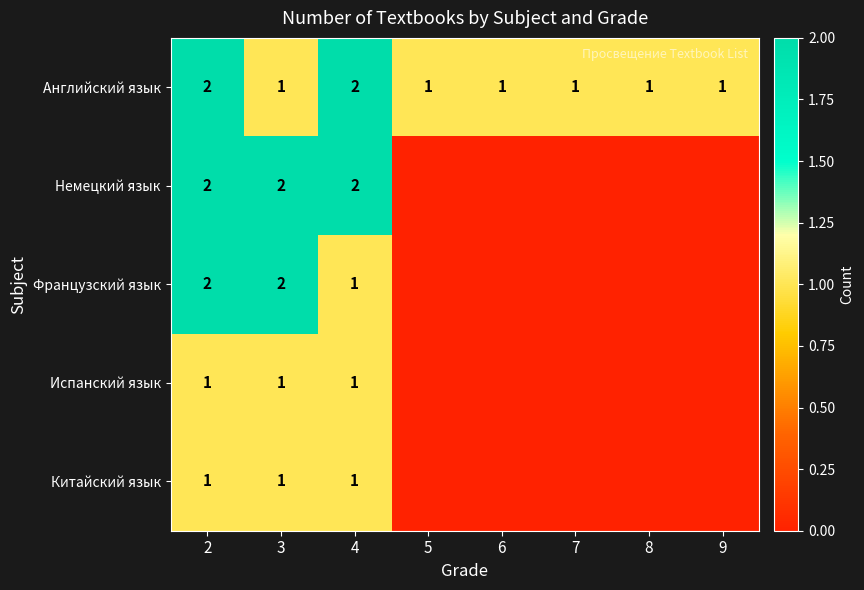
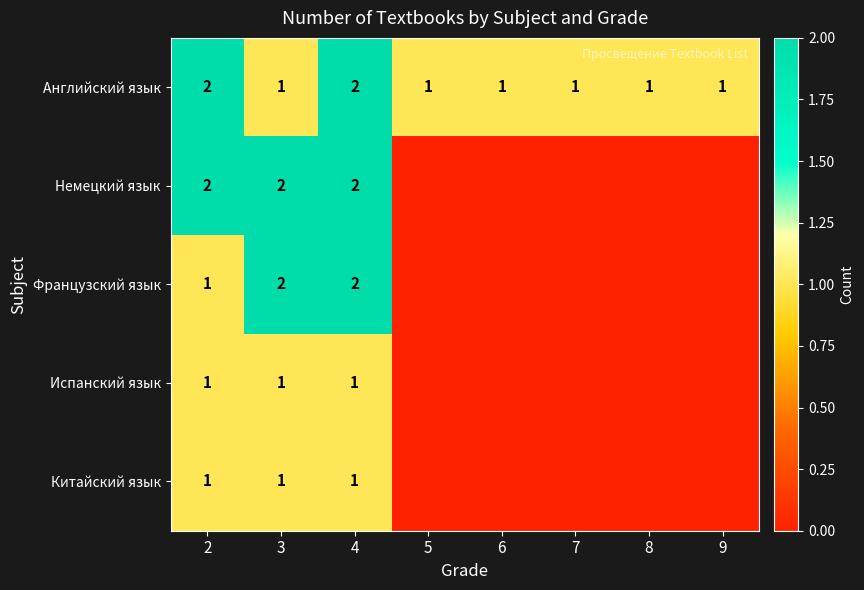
Французский язык, 2: 2 -> 1
Французский язык, 4: 1 -> 2
